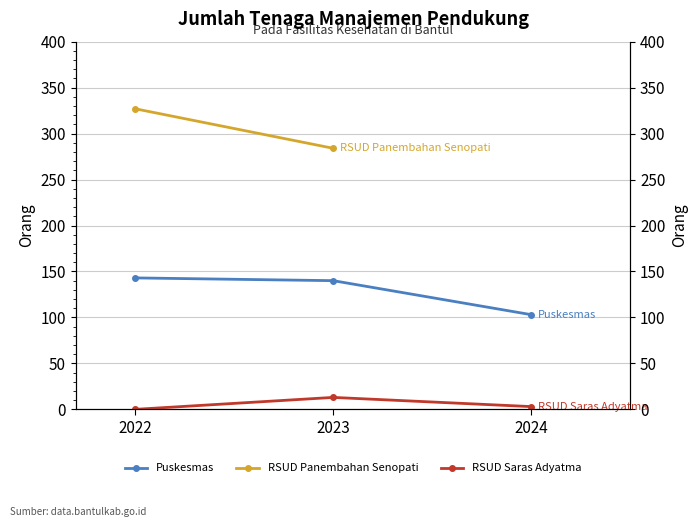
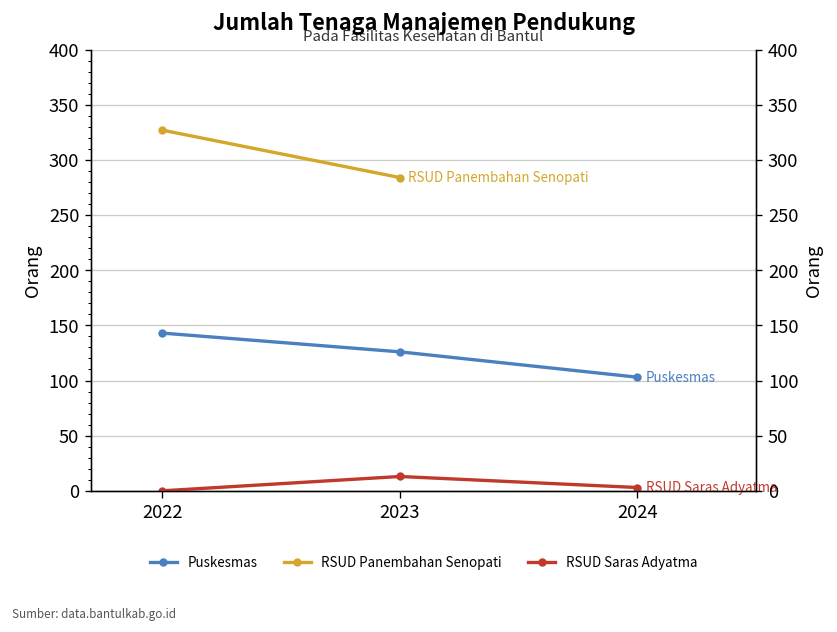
Puskesmas, 2023: 140 -> 130
